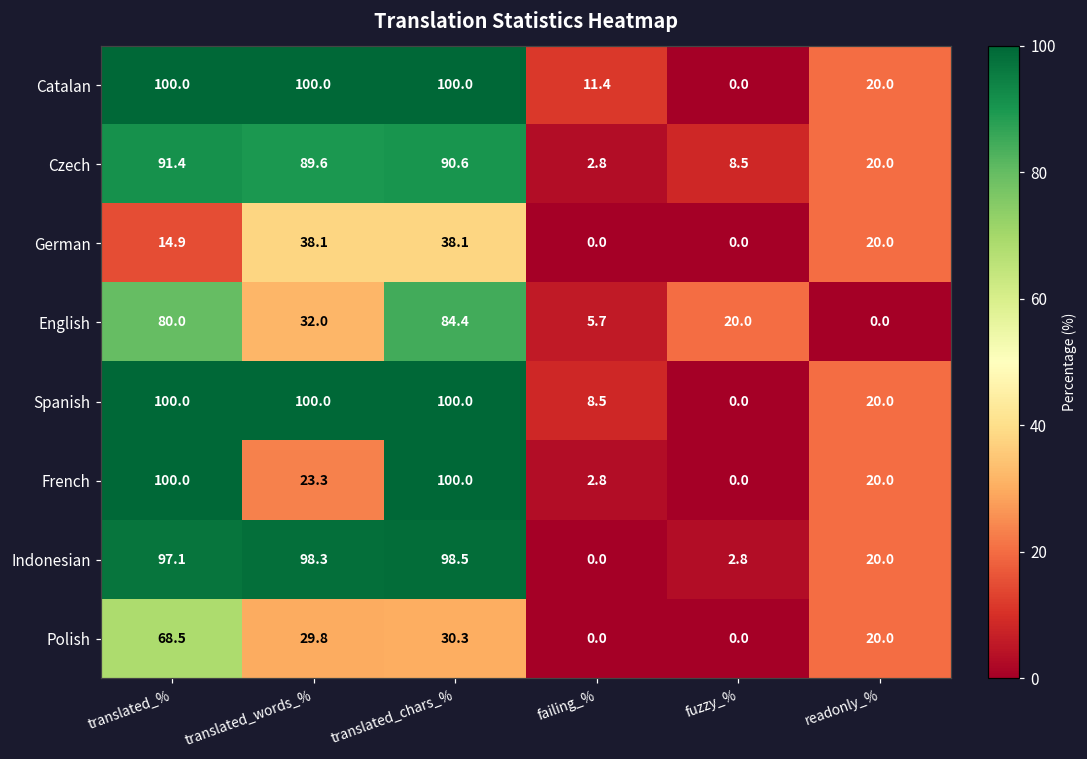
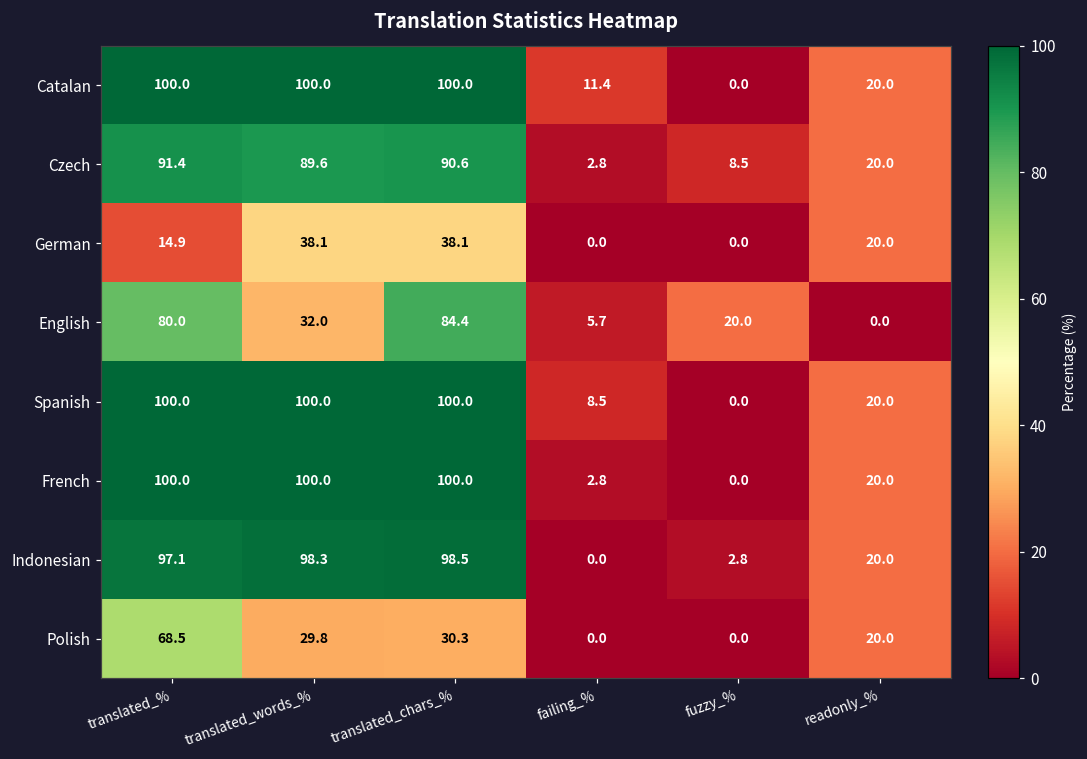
French, translated_words_%: 23.3 -> 100.0
